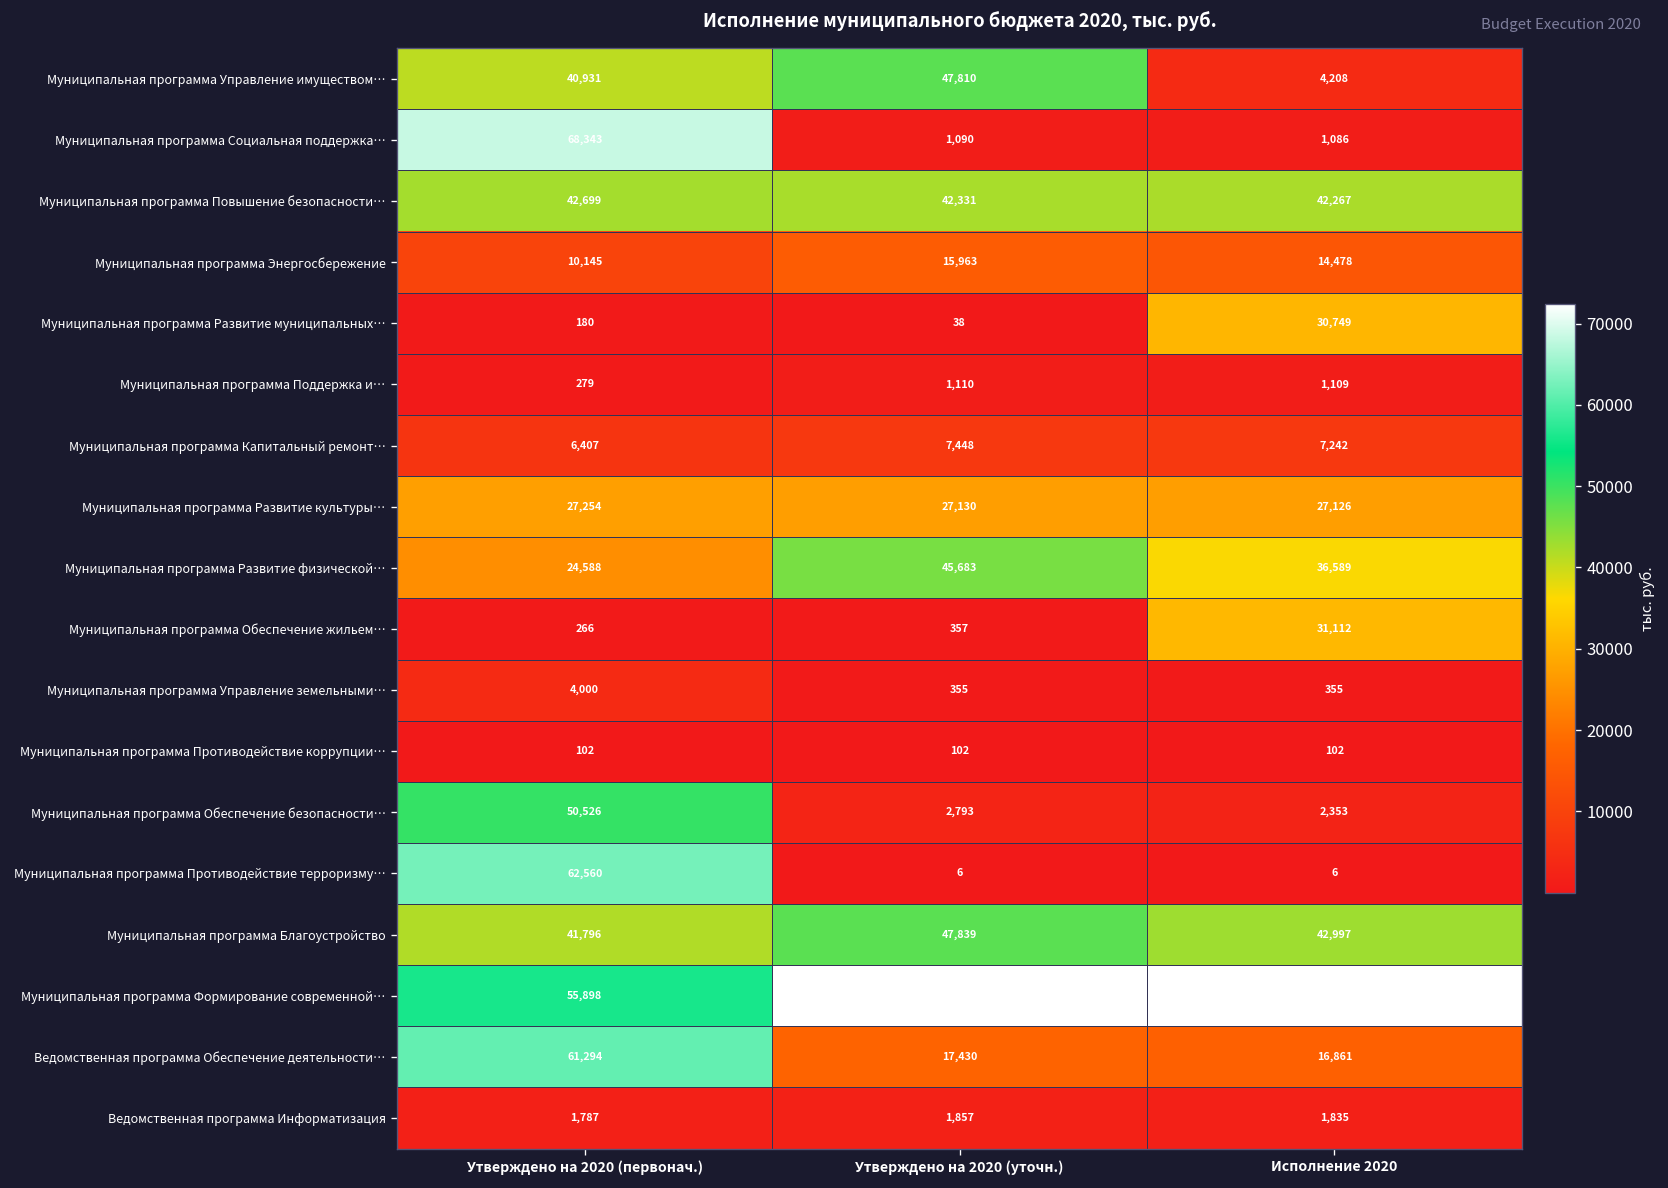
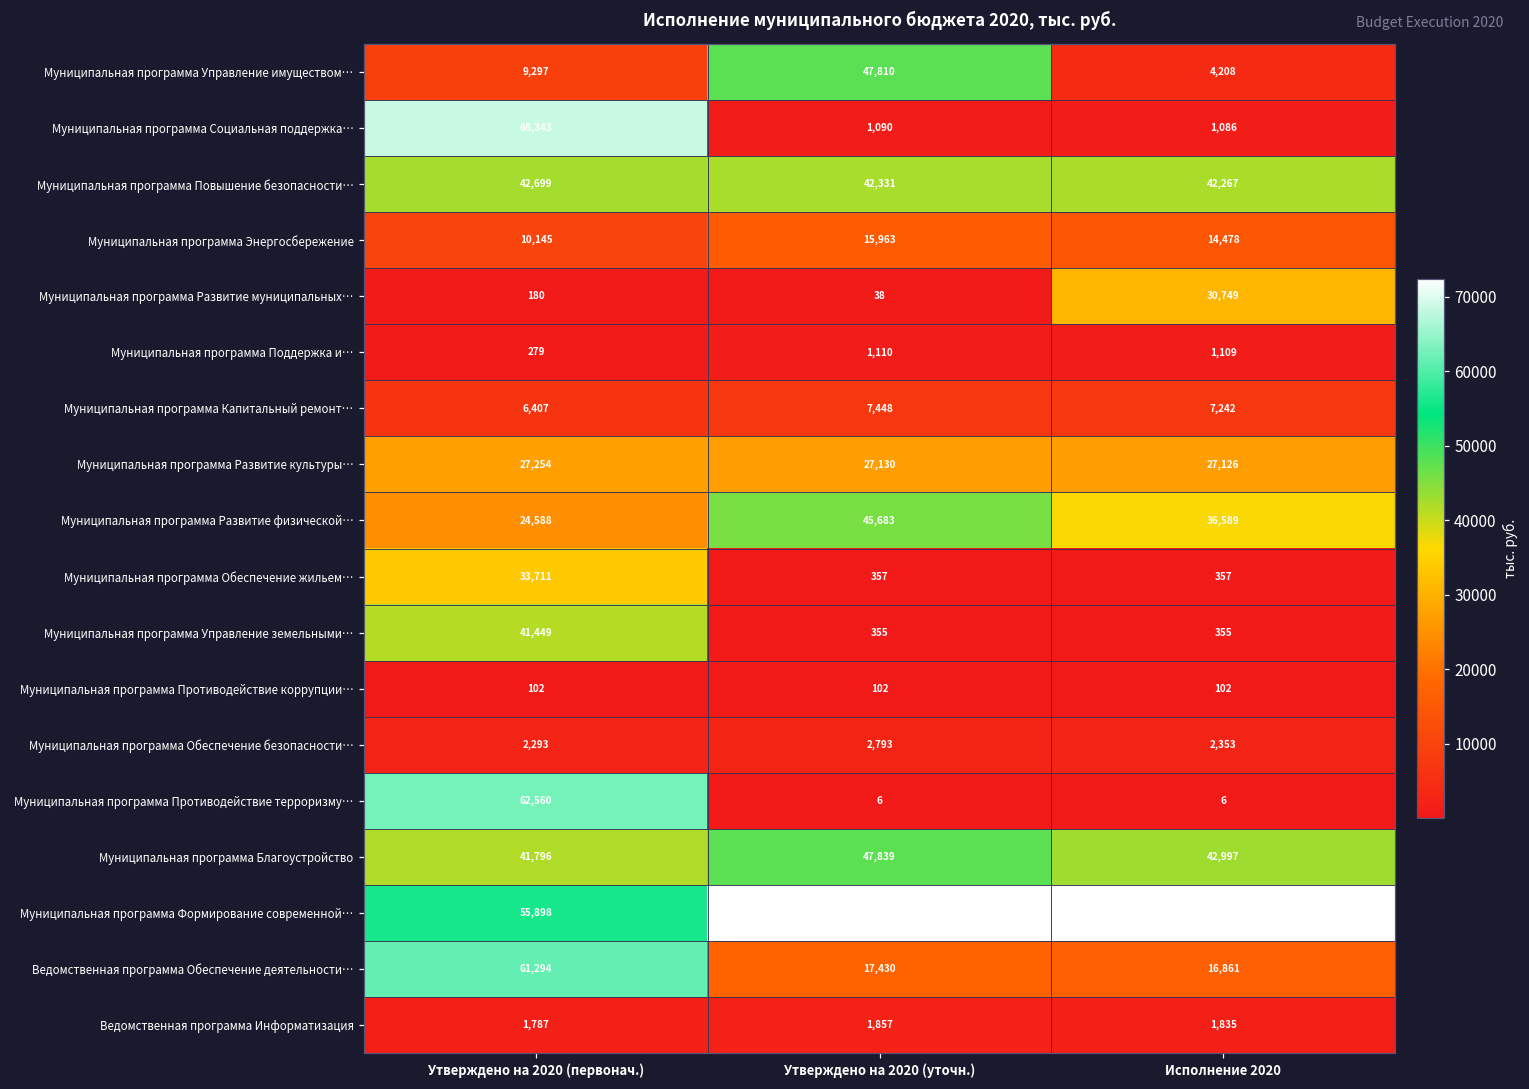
Муниципальная программа Управление имуществом…, Утверждено на 2020 (первонач.): 40,931 -> 9,297
Муниципальная программа Обеспечение жильем…, Утверждено на 2020 (первонач.): 266 -> 33,711
Муниципальная программа Обеспечение жильем…, Исполнение 2020: 31,112 -> 357
Муниципальная программа Управление земельными…, Утверждено на 2020 (первонач.): 4,000 -> 41,449
Муниципальная программа Обеспечение безопасности…, Утверждено на 2020 (первонач.): 50,526 -> 2,293
